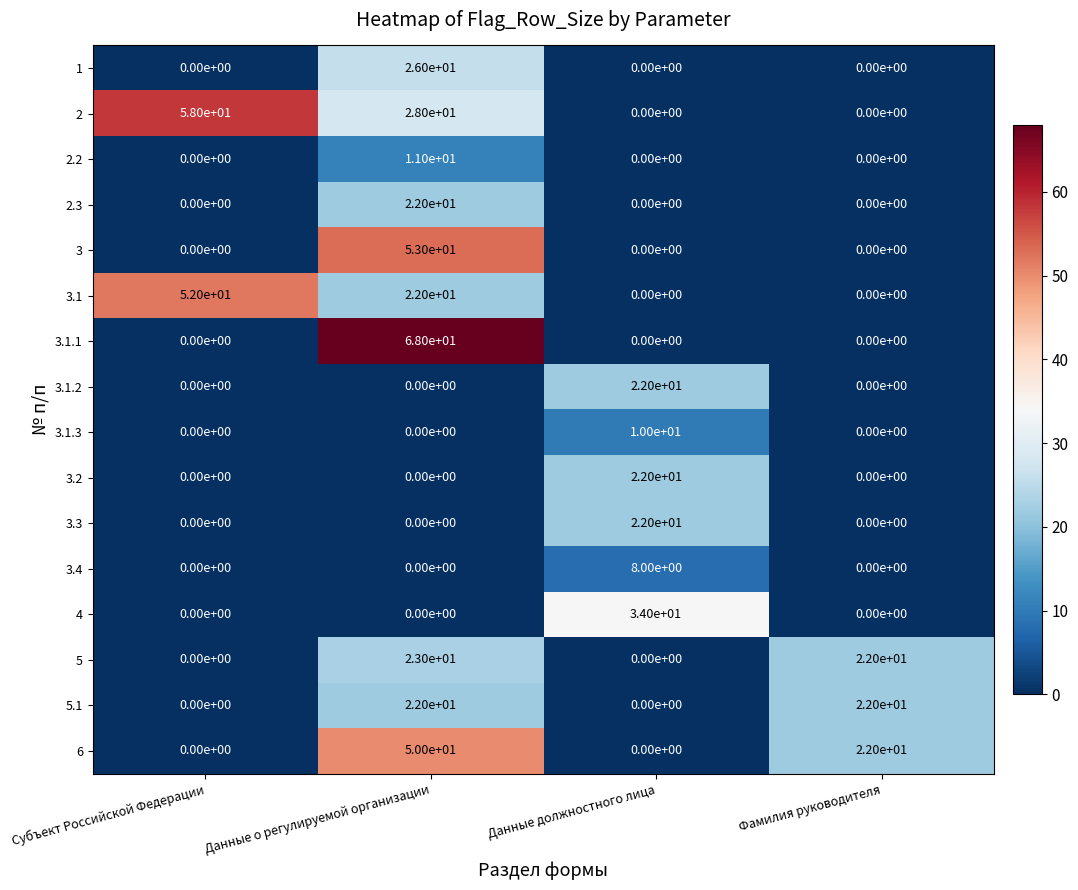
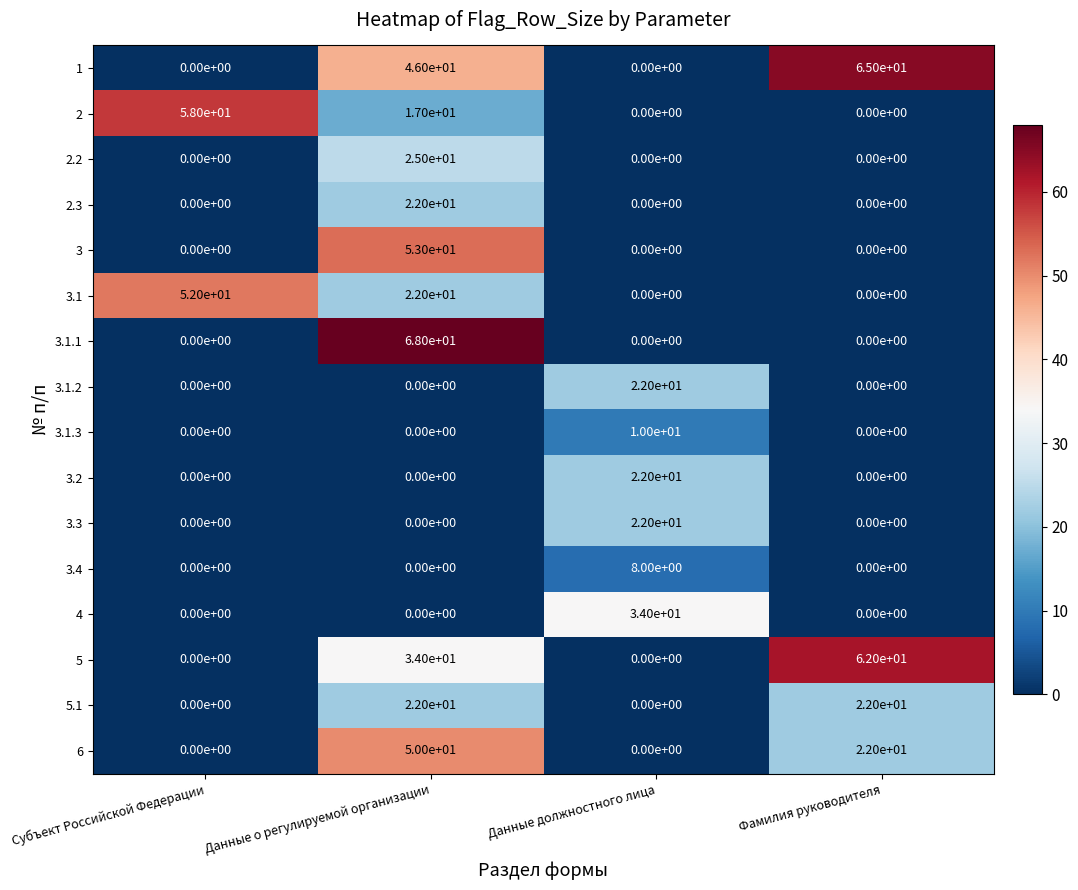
1, Данные о регулируемой организации: 2.60e+01 -> 4.60e+01
1, Фамилия руководителя: 0.00e+00 -> 6.50e+01
2, Данные о регулируемой организации: 2.80e+01 -> 1.70e+01
2.2, Данные о регулируемой организации: 1.10e+01 -> 2.50e+01
5, Данные о регулируемой организации: 2.30e+01 -> 3.40e+01
5, Фамилия руководителя: 2.20e+01 -> 6.20e+01
